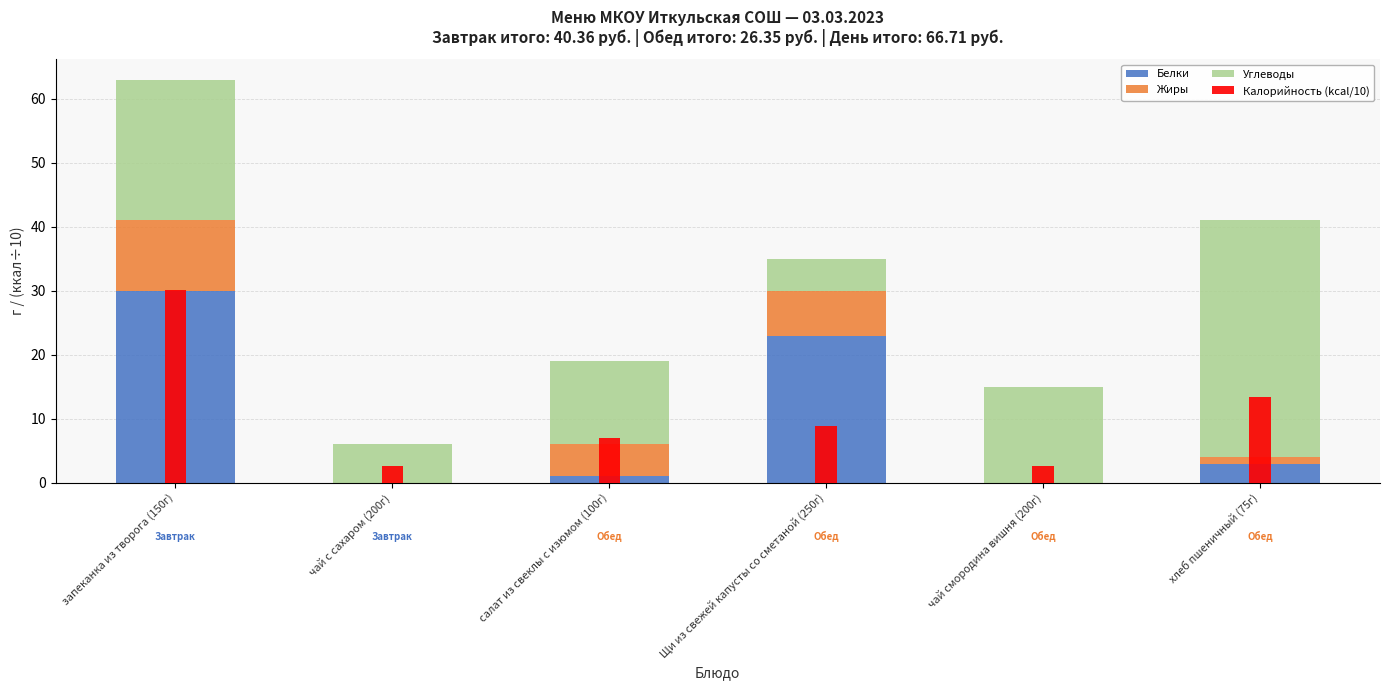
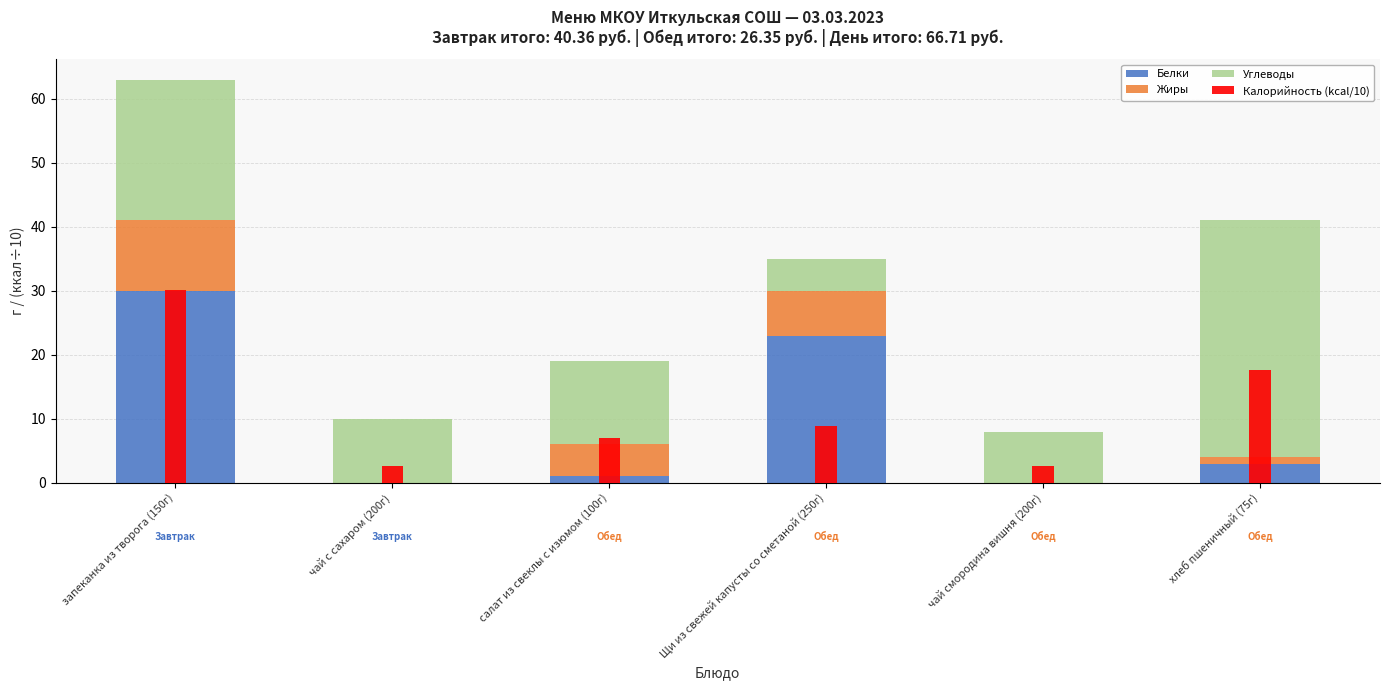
Углеводы, чай с сахаром (200г): 6 -> 10
Углеводы, чай смородина вишня (200г): 15 -> 8
Калорийность (kcal/10), хлеб пшеничный (75г): 13 -> 18
